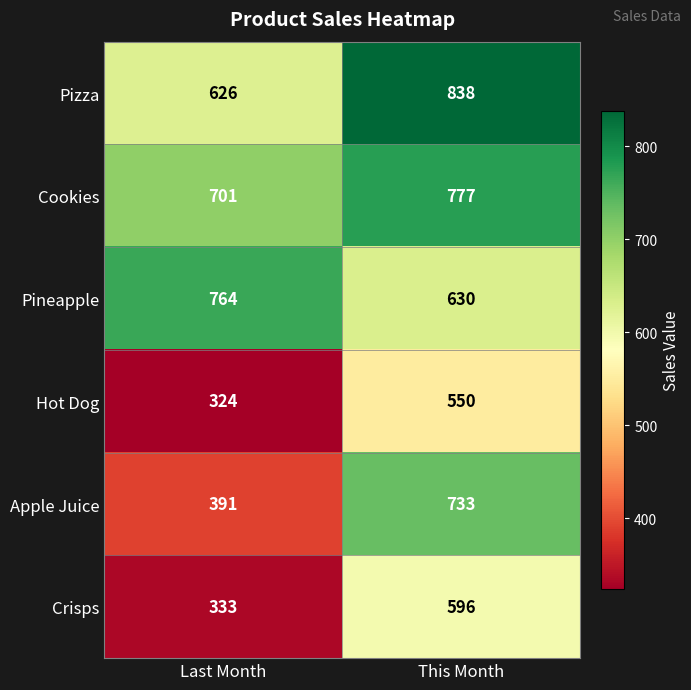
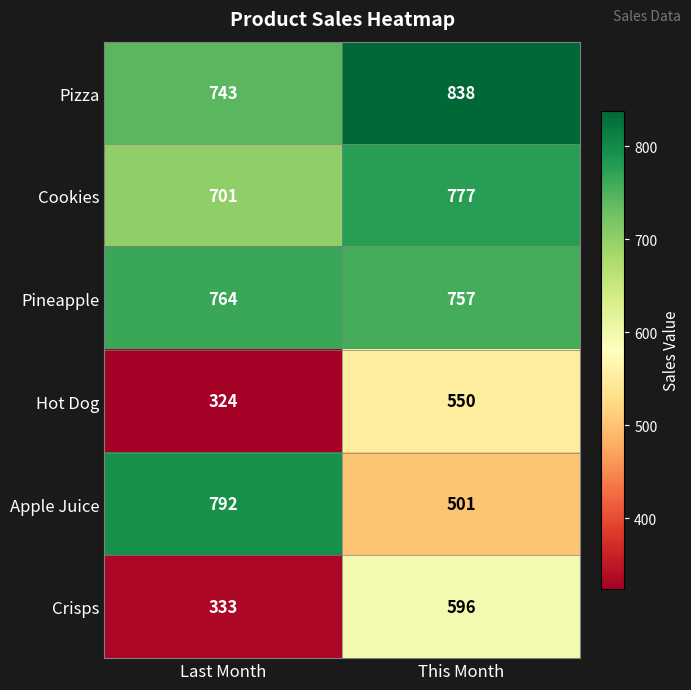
Pizza, Last Month: 626 -> 743
Pineapple, This Month: 630 -> 757
Apple Juice, Last Month: 391 -> 792
Apple Juice, This Month: 733 -> 501
